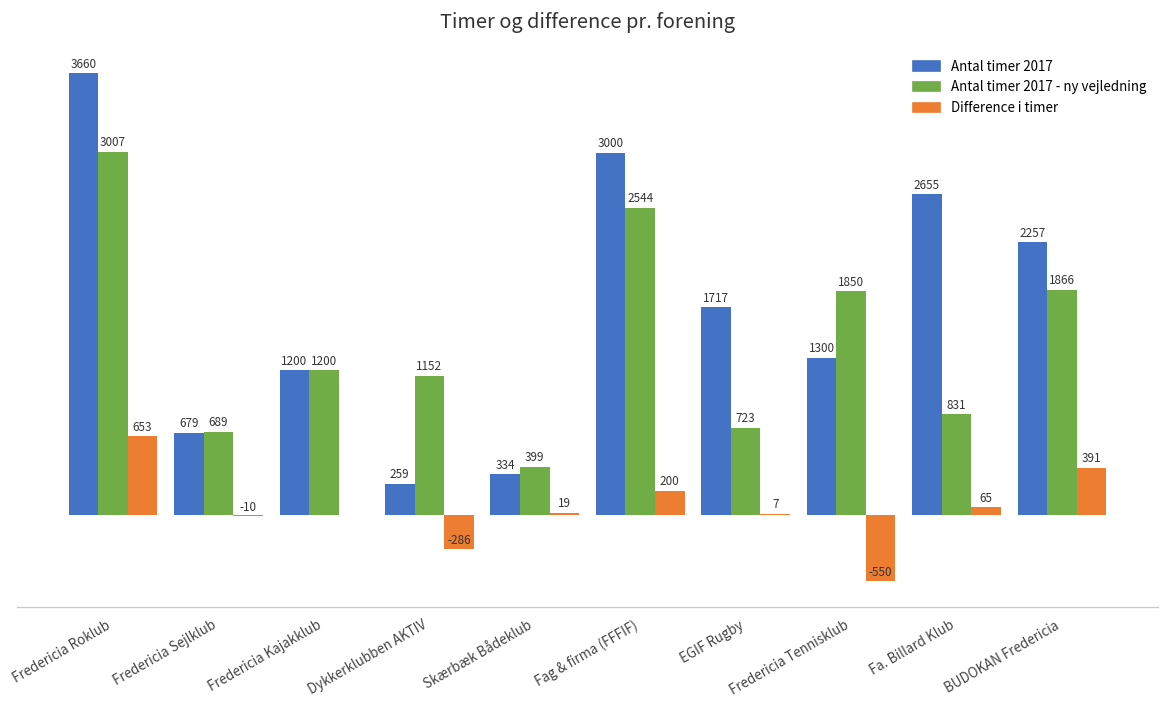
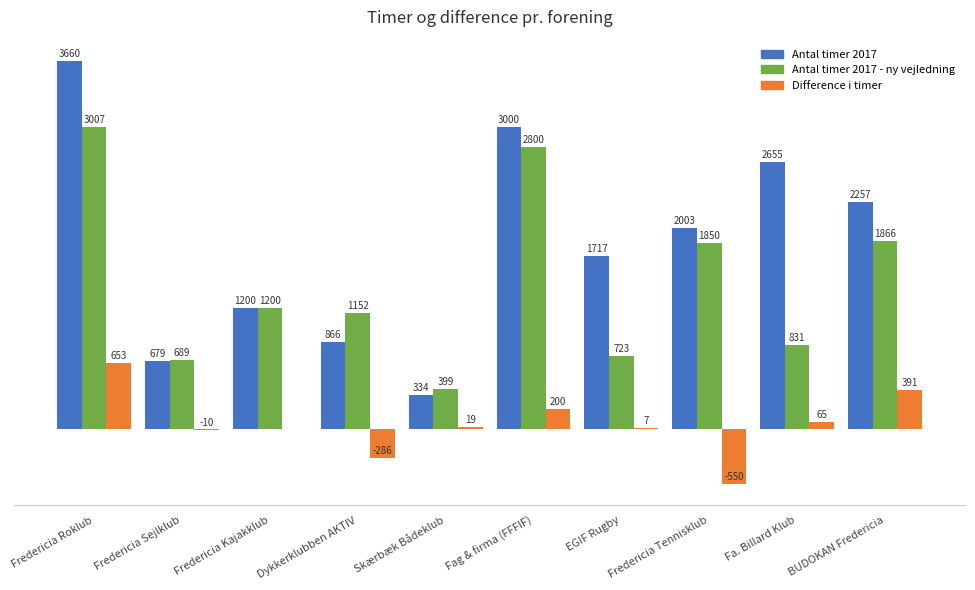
Antal timer 2017, Dykkerklubben AKTIV: 259 -> 866
Antal timer 2017 - ny vejledning, Fag & firma (FFFIF): 2544 -> 2800
Antal timer 2017, Fredericia Tennisklub: 1300 -> 2003
